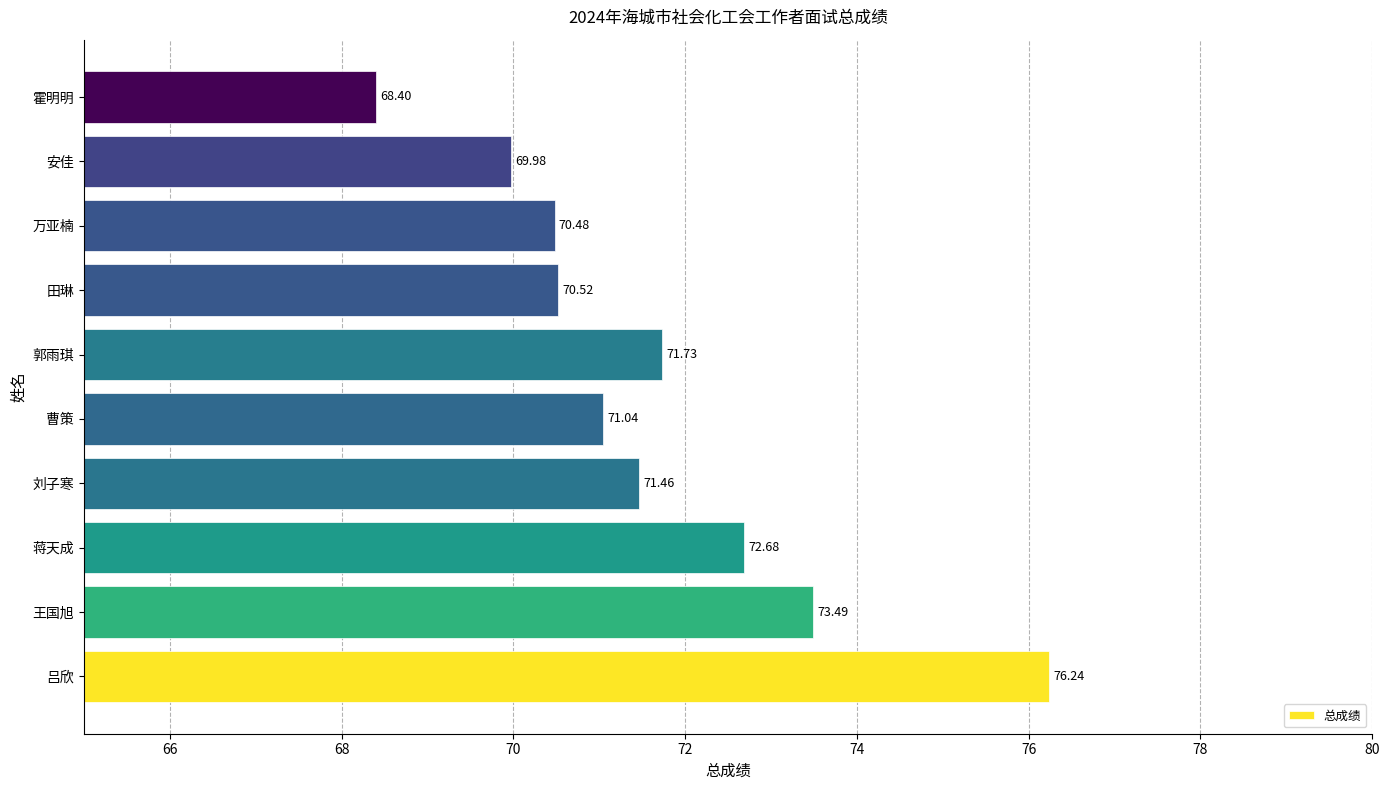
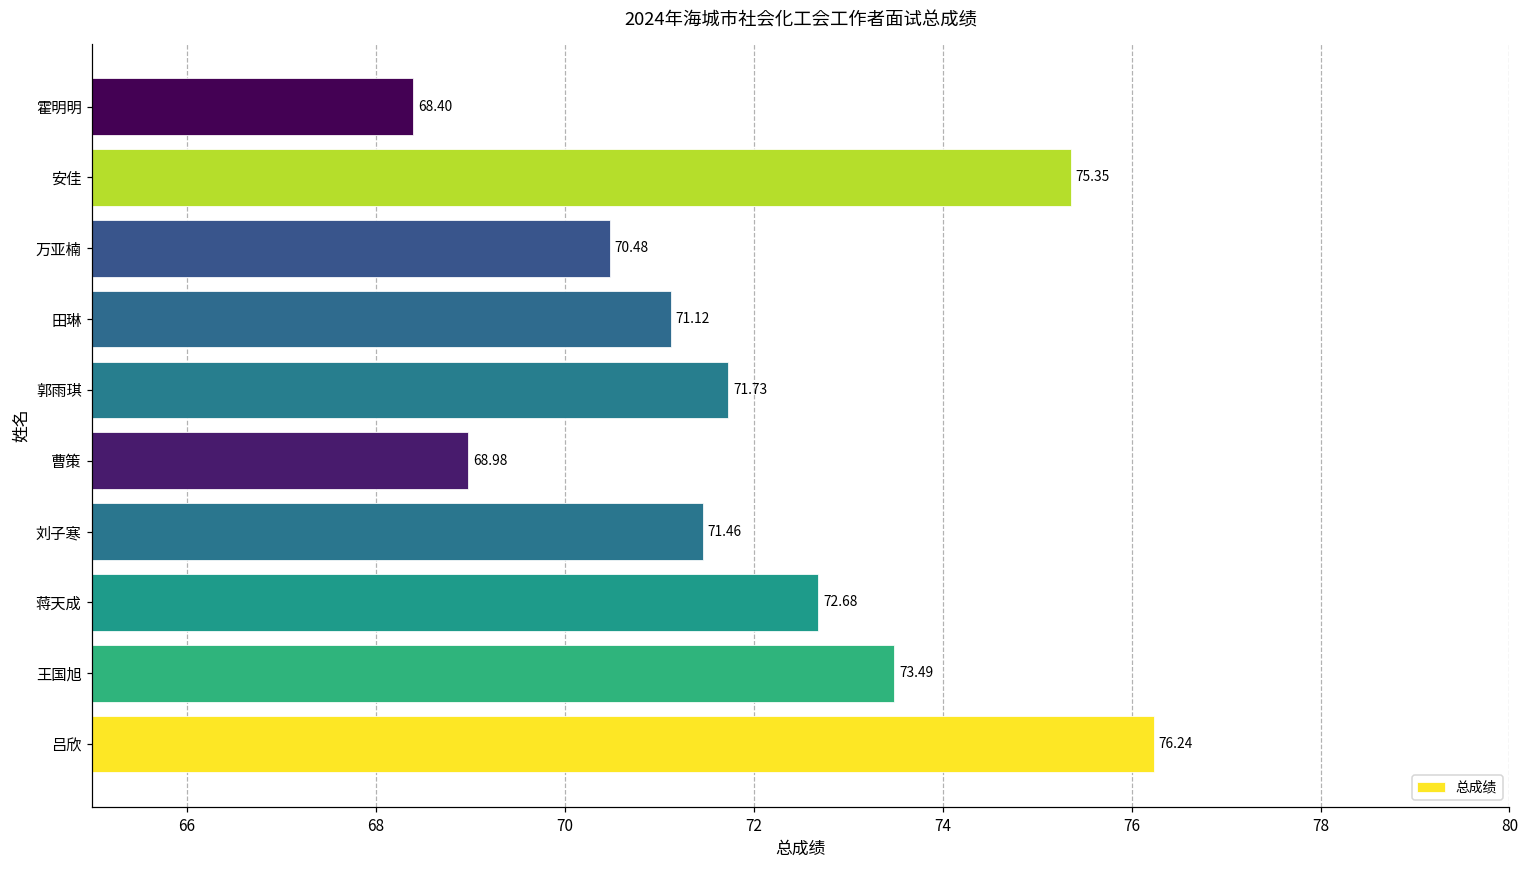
安佳: 69.98 -> 75.35
田琳: 70.52 -> 71.12
曹策: 71.04 -> 68.98
